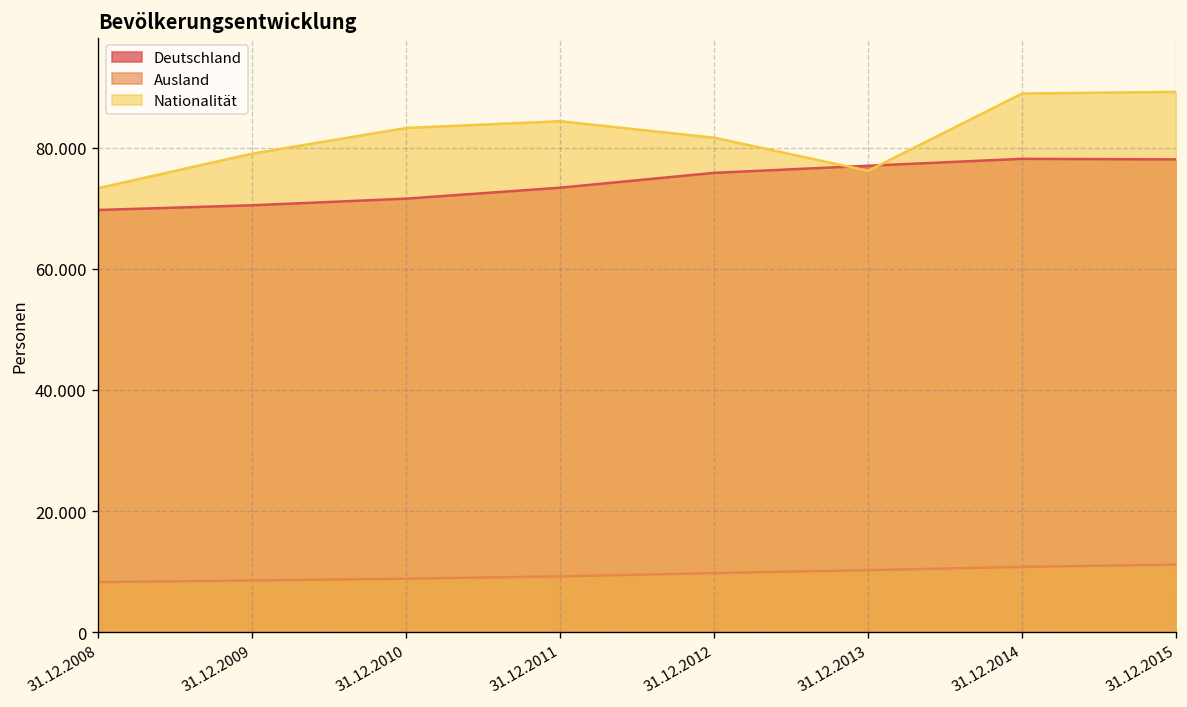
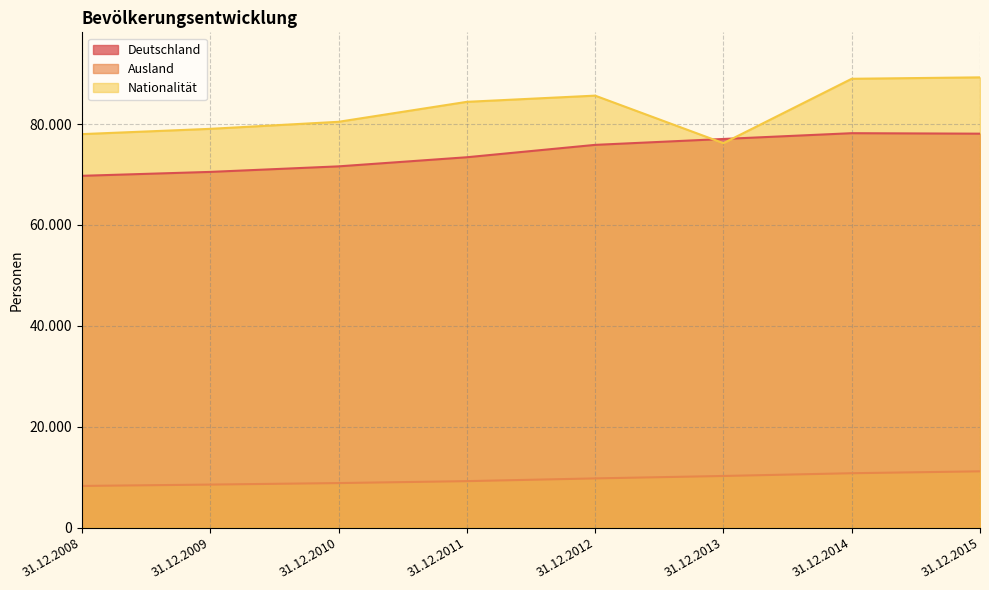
Nationalität, 31.12.2008: 73 -> 78
Nationalität, 31.12.2010: 83 -> 80
Nationalität, 31.12.2012: 82 -> 86
